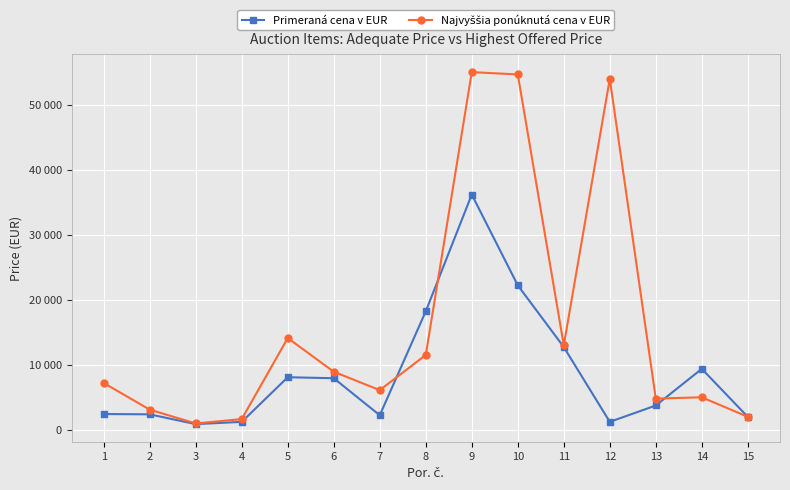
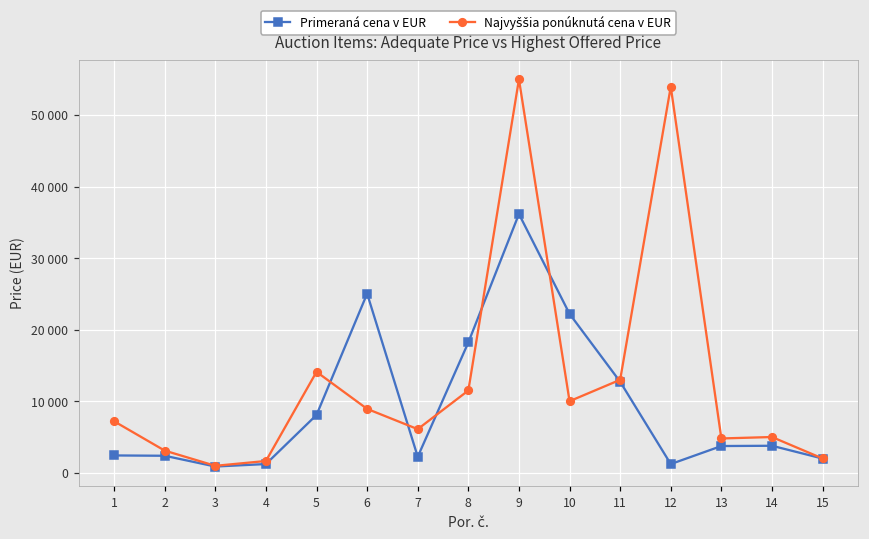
Primeraná cena v EUR, 6: 8000 -> 25000
Najvyššia ponúknutá cena v EUR, 10: 55000 -> 10000
Primeraná cena v EUR, 14: 9000 -> 4000
